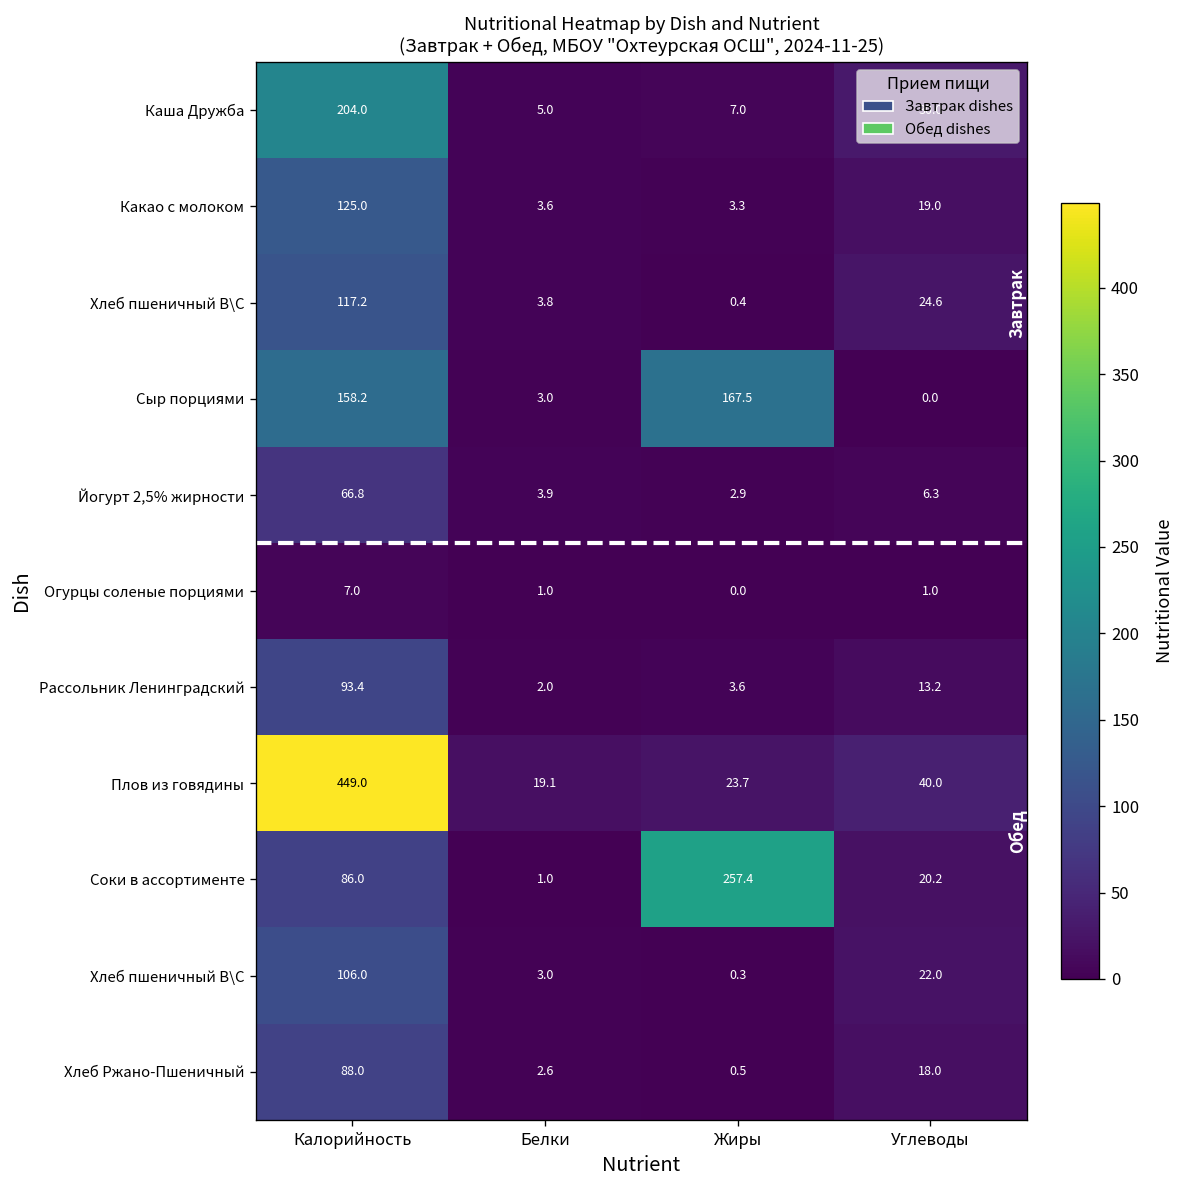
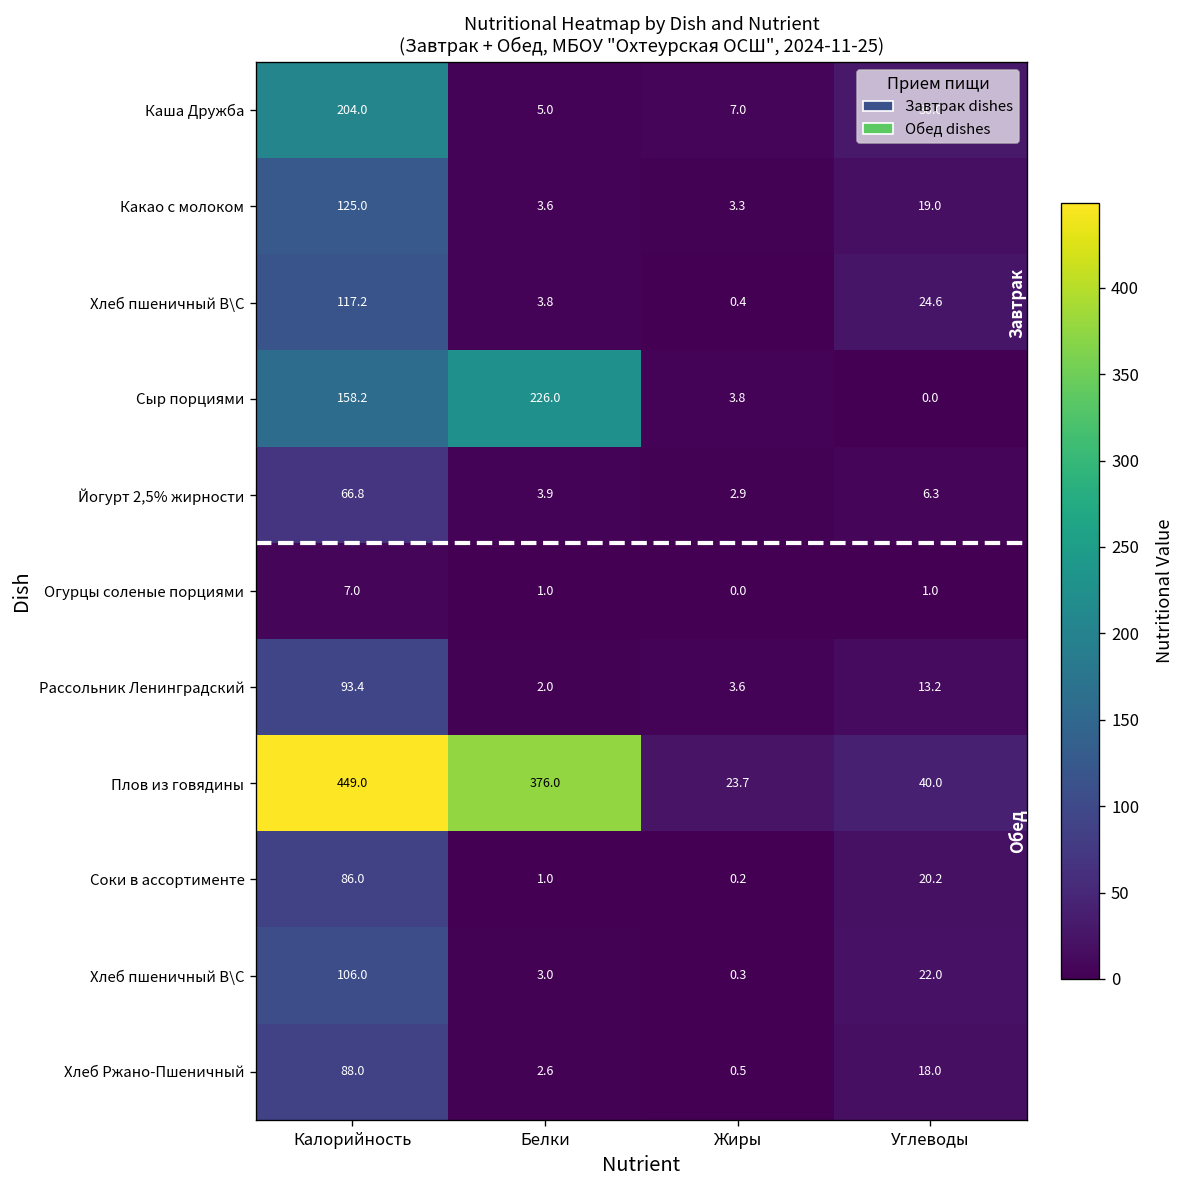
Сыр порциями, Белки: 3.0 -> 226.0
Сыр порциями, Жиры: 167.5 -> 3.8
Плов из говядины, Белки: 19.1 -> 376.0
Соки в ассортименте, Жиры: 257.4 -> 0.2
